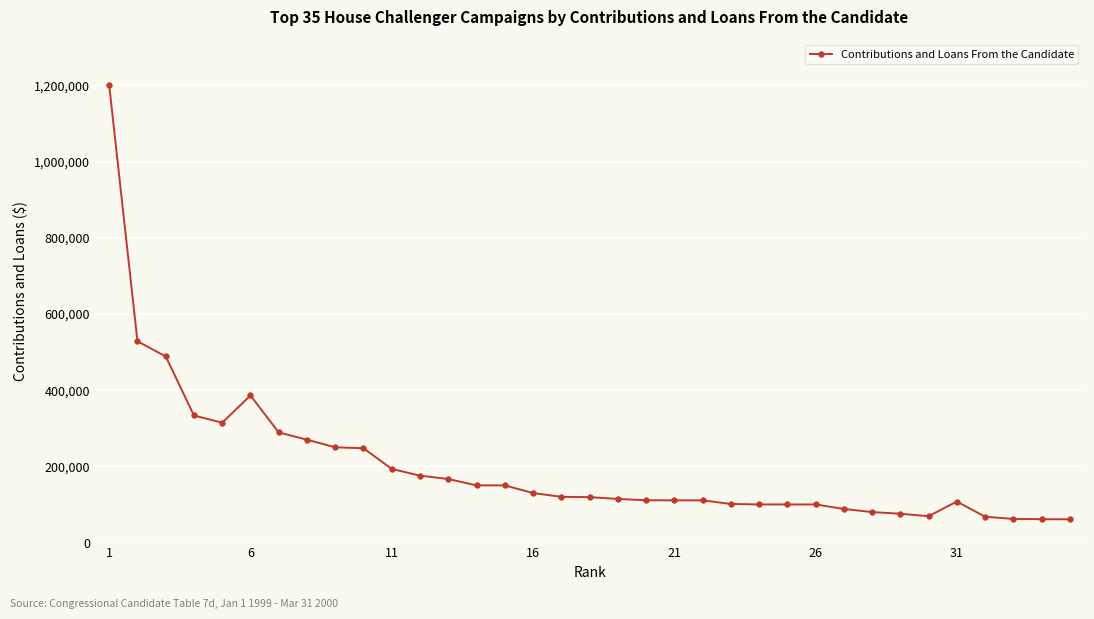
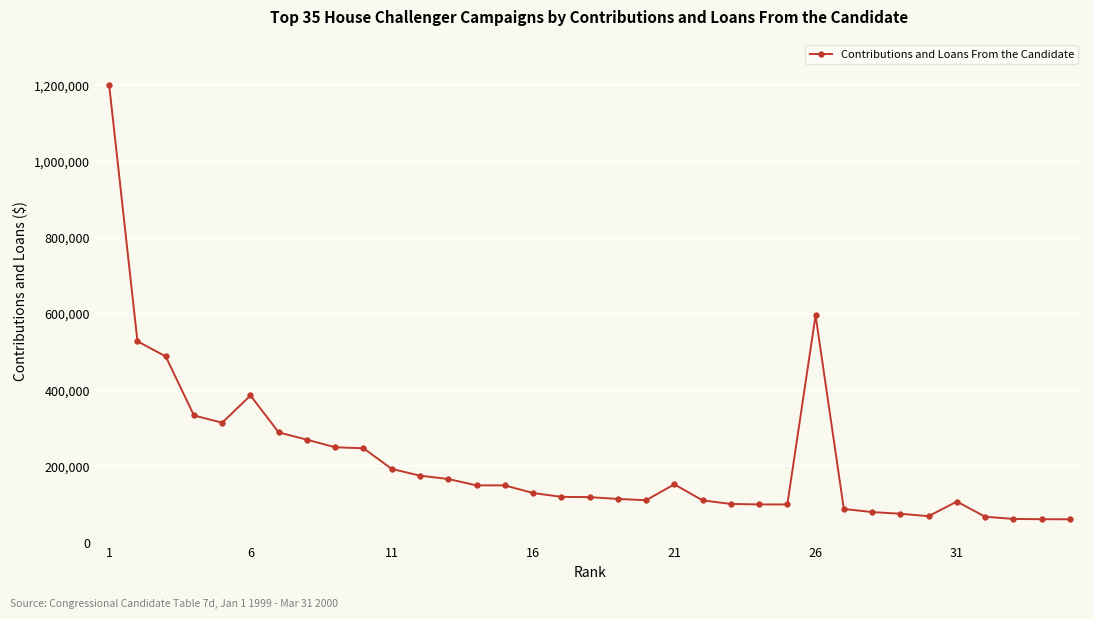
21: 110,000 -> 150,000
26: 100,000 -> 600,000
